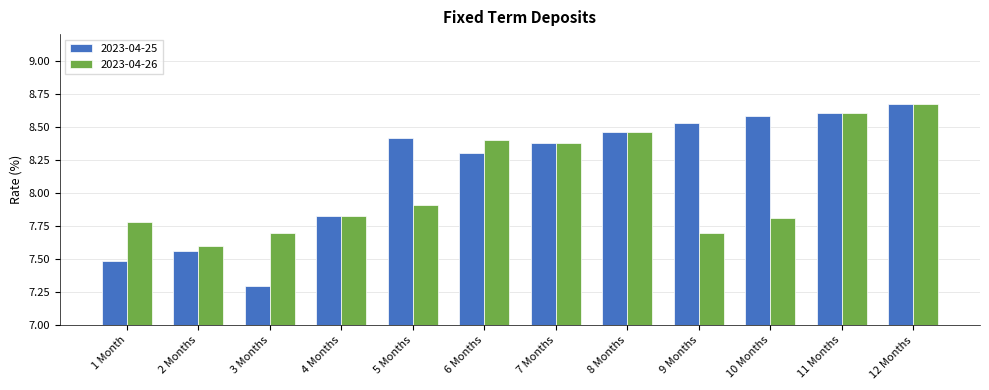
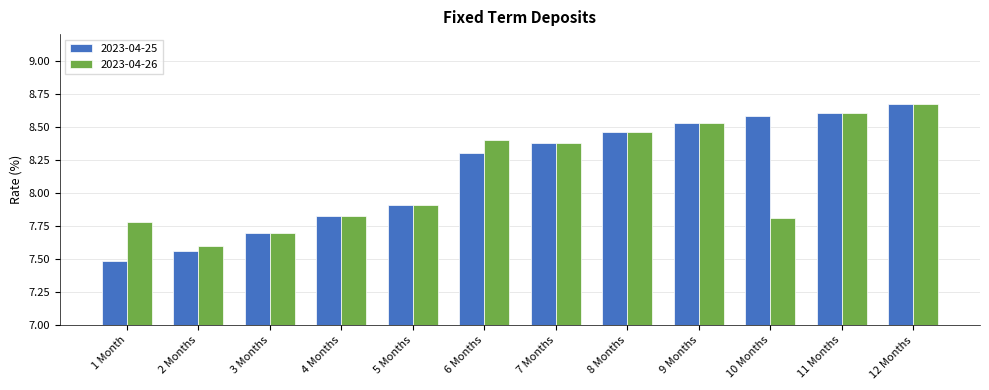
2023-04-25, 3 Months: 7.3 -> 7.7
2023-04-25, 5 Months: 8.42 -> 7.91
2023-04-26, 9 Months: 7.69 -> 8.53
